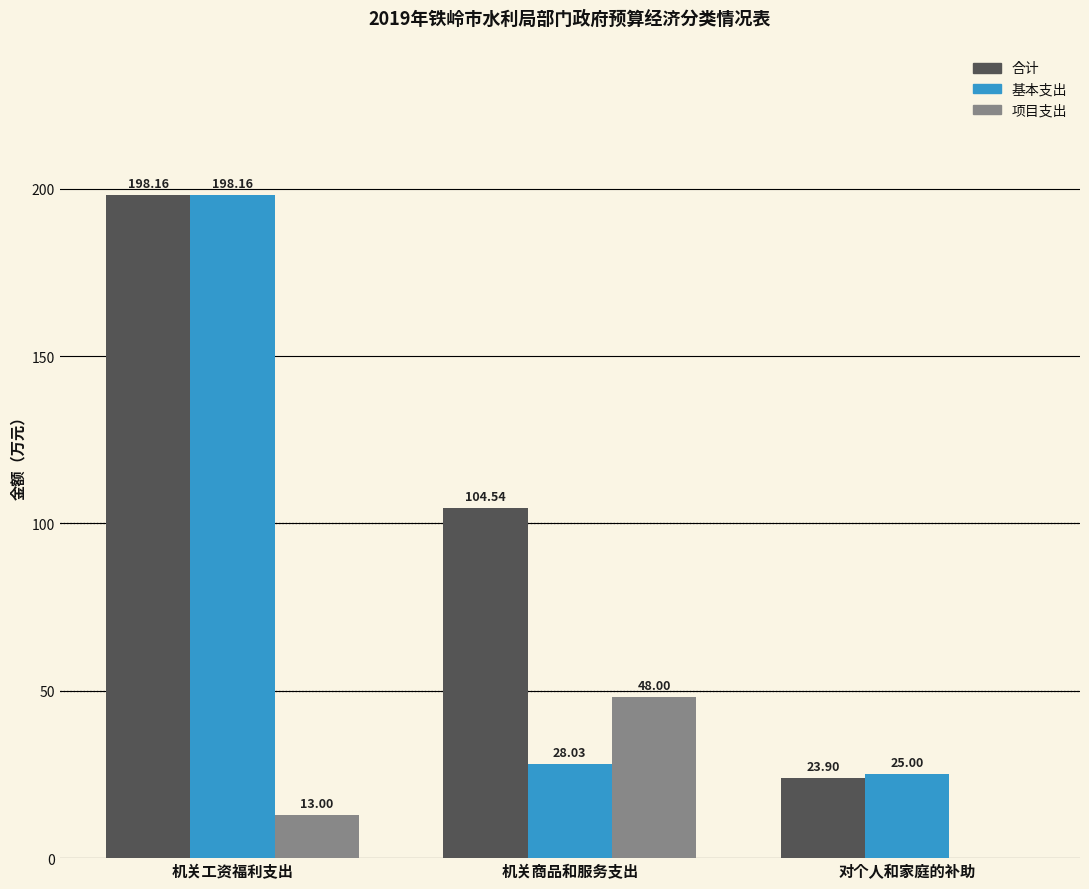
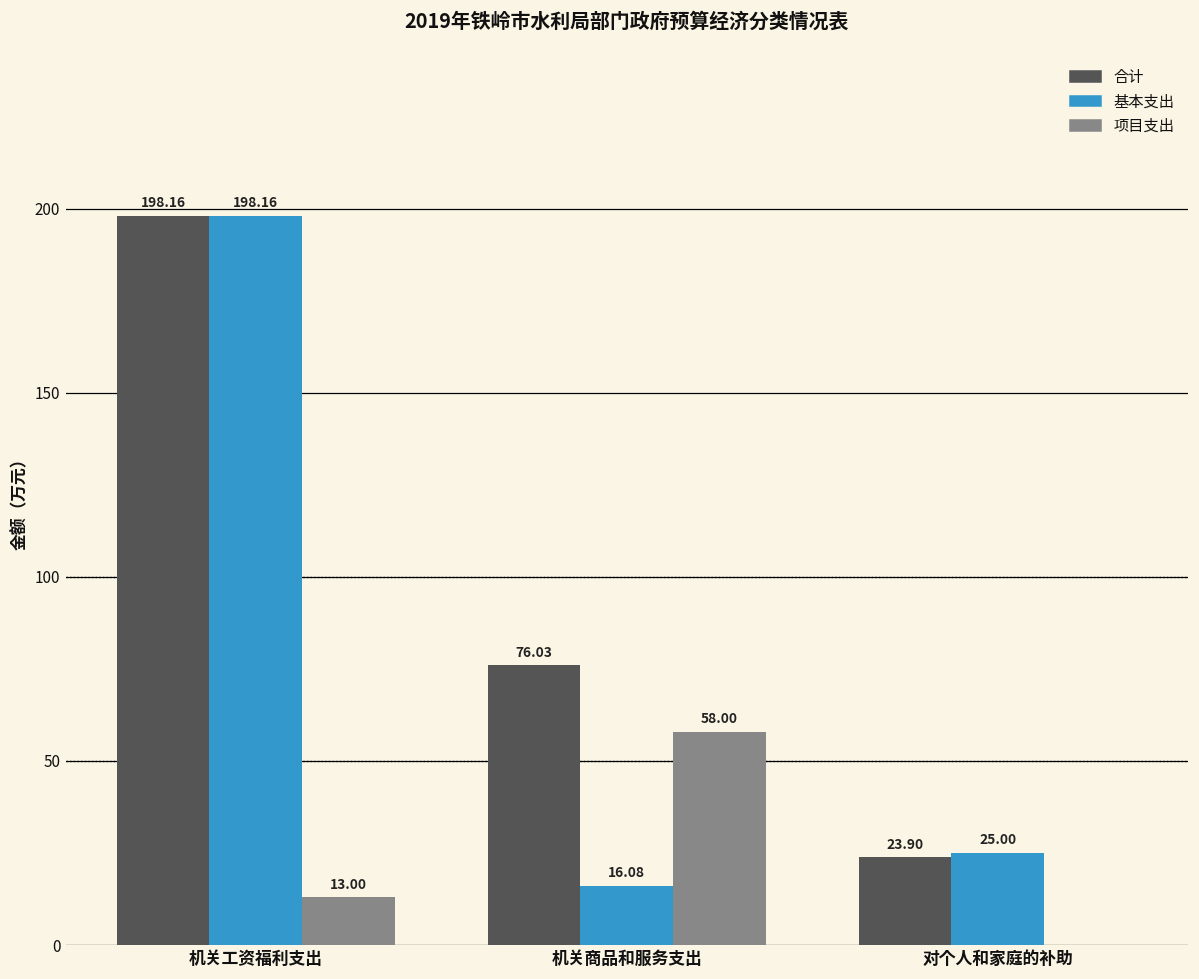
合计, 机关商品和服务支出: 104.54 -> 76.03
基本支出, 机关商品和服务支出: 28.03 -> 16.08
项目支出, 机关商品和服务支出: 48.00 -> 58.00
